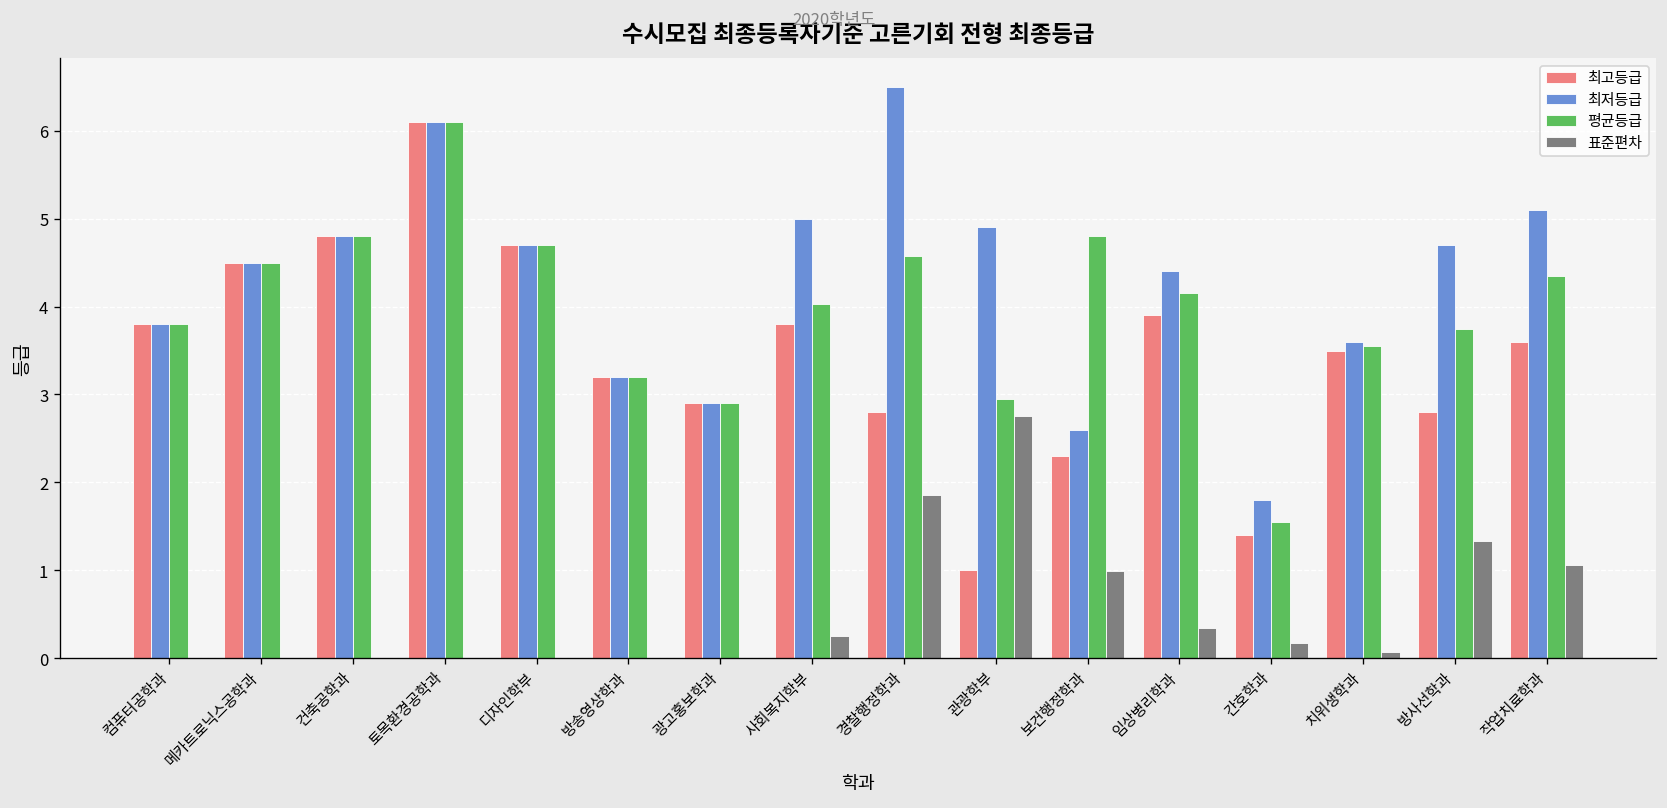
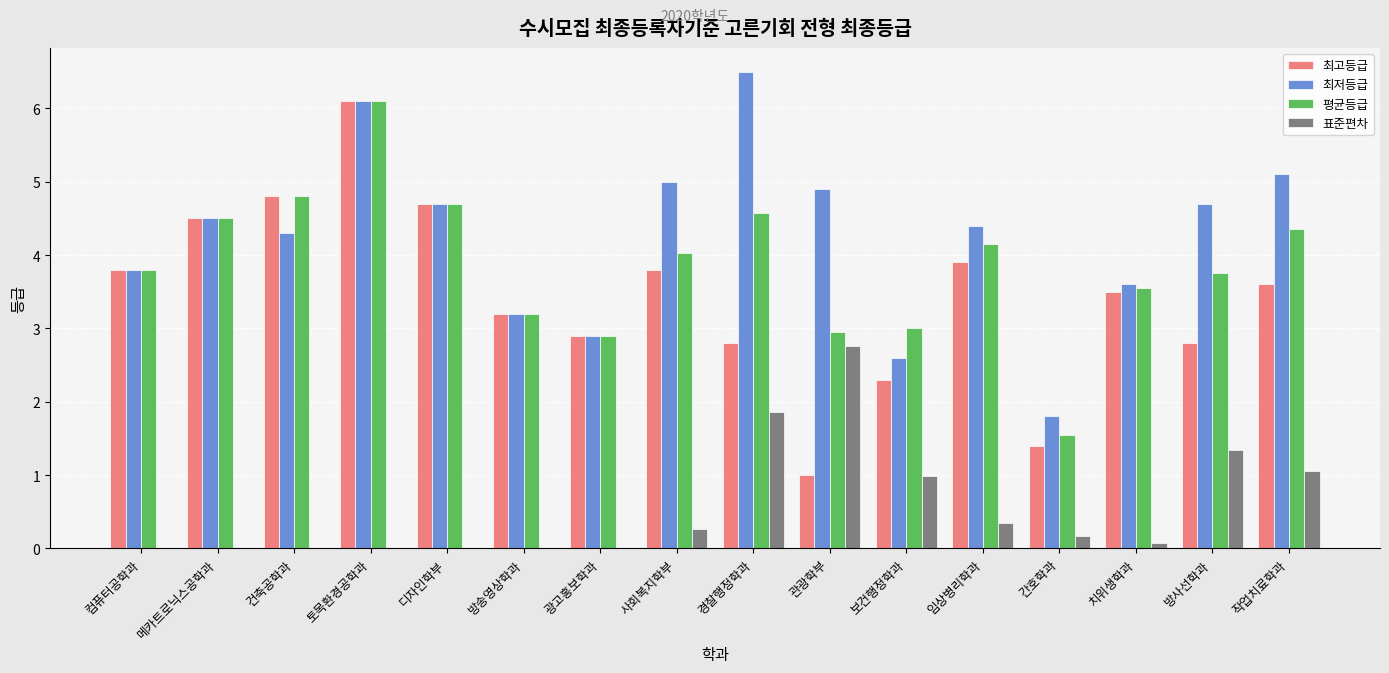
최저등급, 건축공학과: 4.8 -> 4.3
평균등급, 보건행정학과: 4.8 -> 3.0
